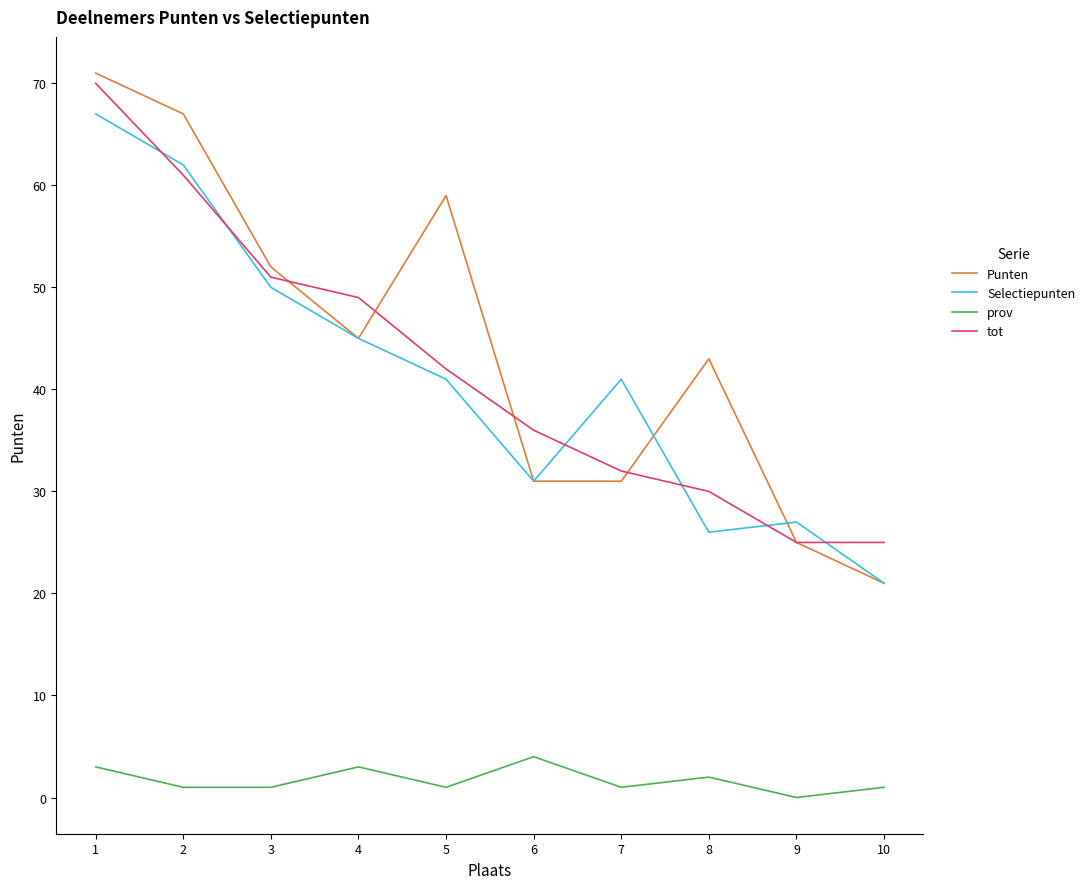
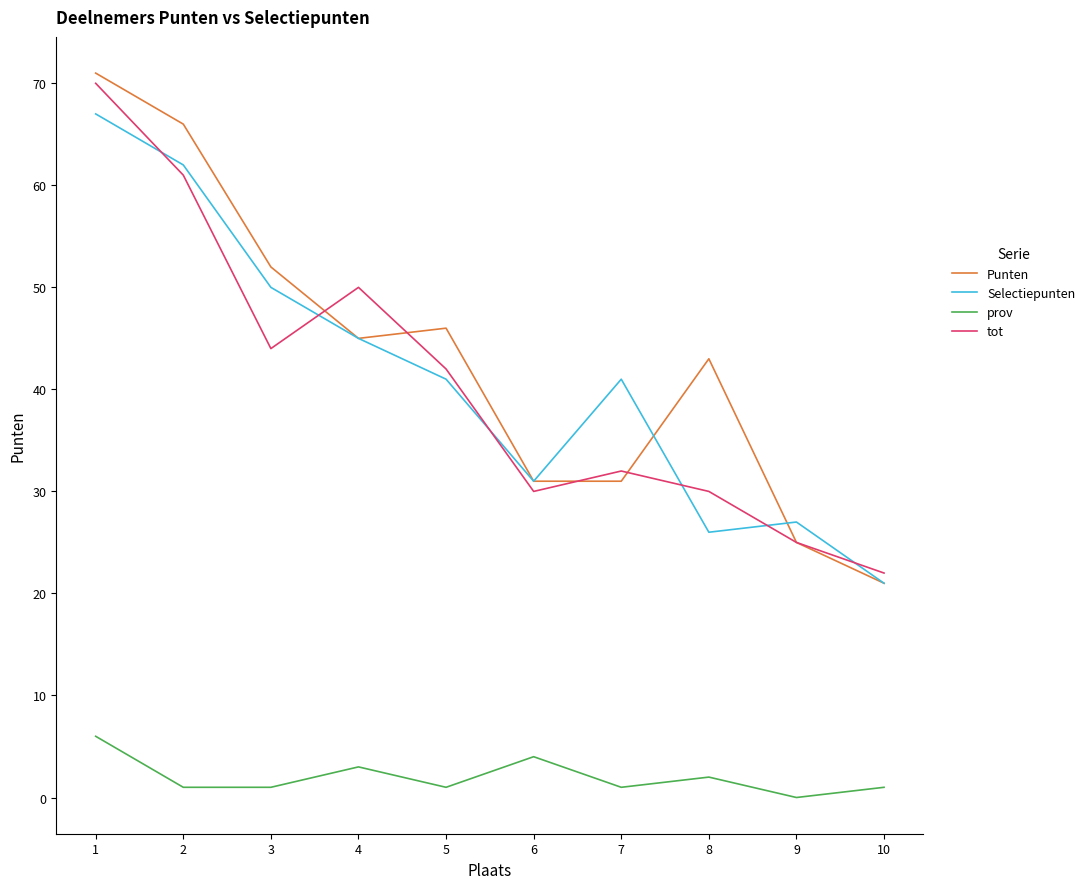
prov, 1: 3 -> 6
Punten, 2: 67 -> 66
tot, 3: 51 -> 44
tot, 4: 49 -> 50
Punten, 5: 59 -> 46
tot, 6: 36 -> 30
tot, 10: 25 -> 22
